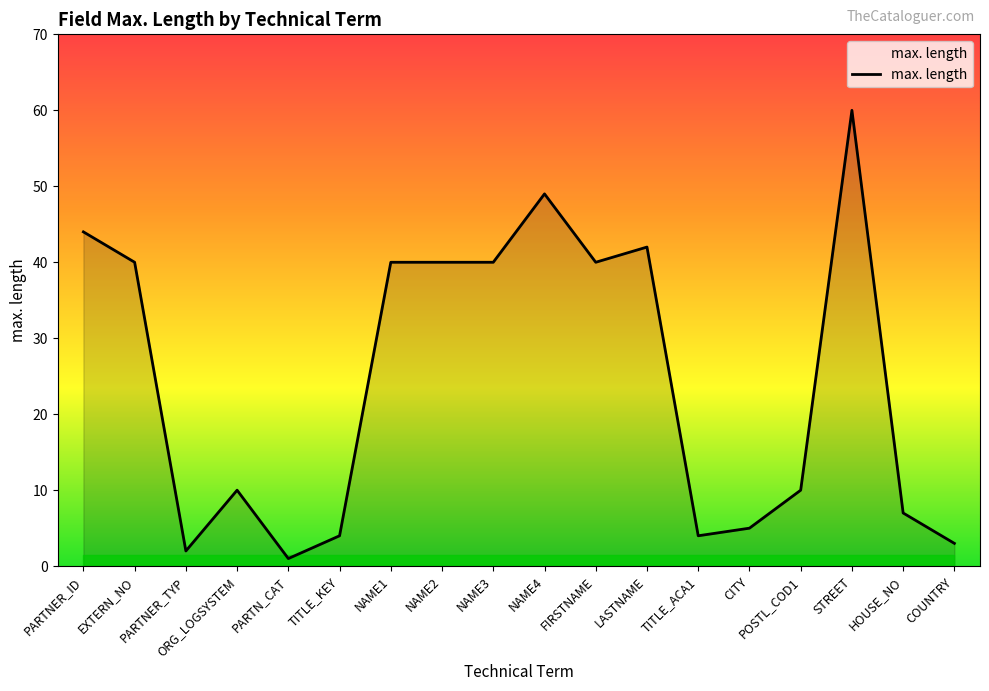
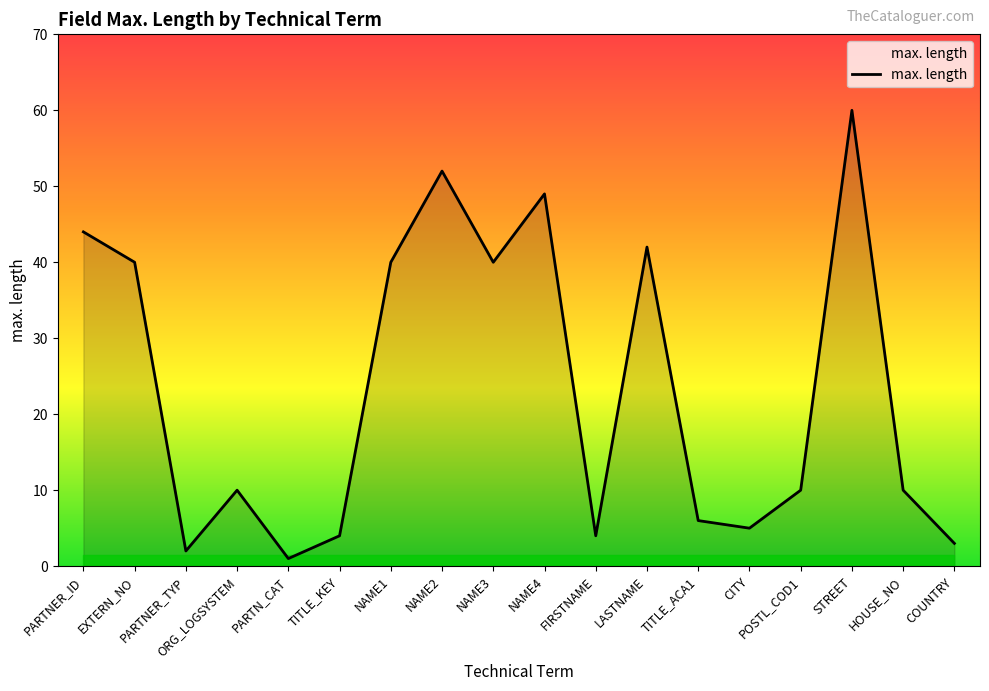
max. length, NAME2: 40 -> 52
max. length, FIRSTNAME: 40 -> 4
max. length, TITLE_ACA1: 4 -> 6
max. length, HOUSE_NO: 7 -> 10
